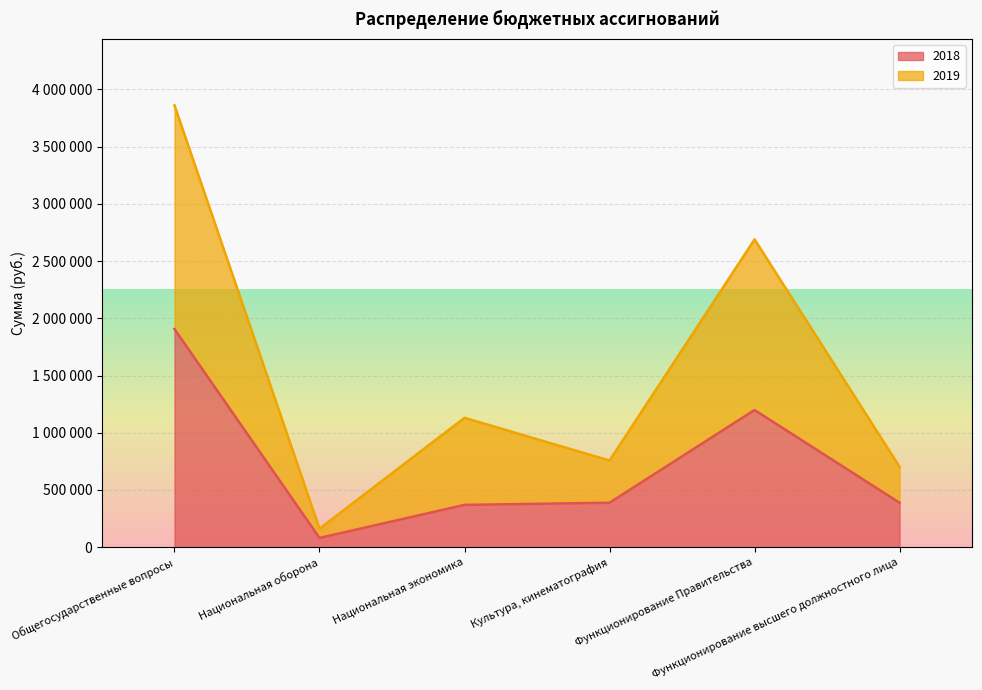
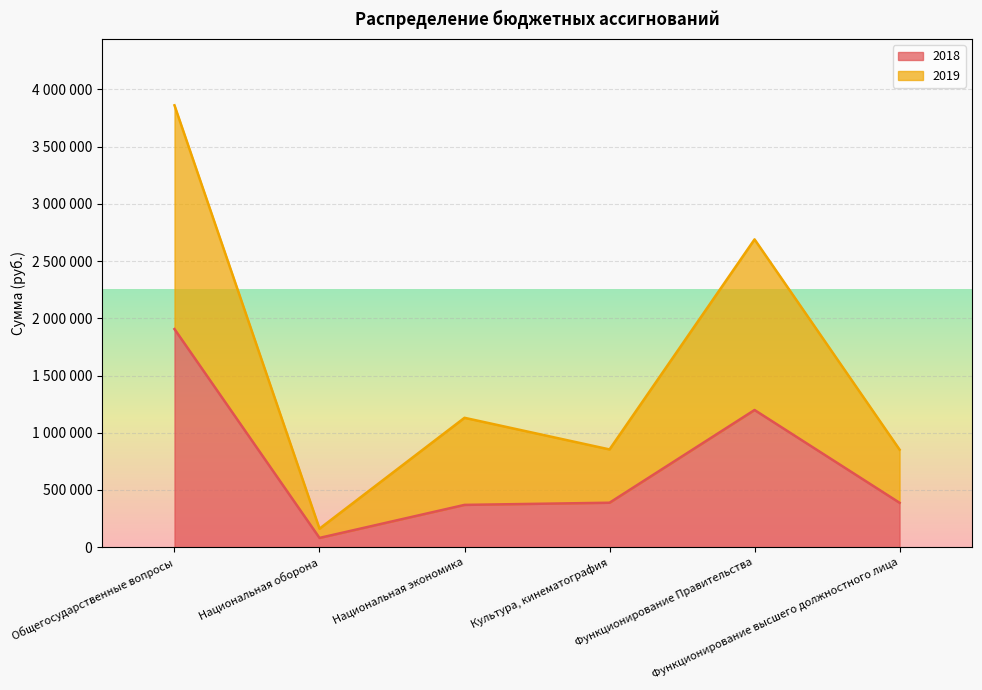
2019, Культура, кинематография: 370000 -> 470000
2019, Функционирование высшего должностного лица: 310000 -> 460000
